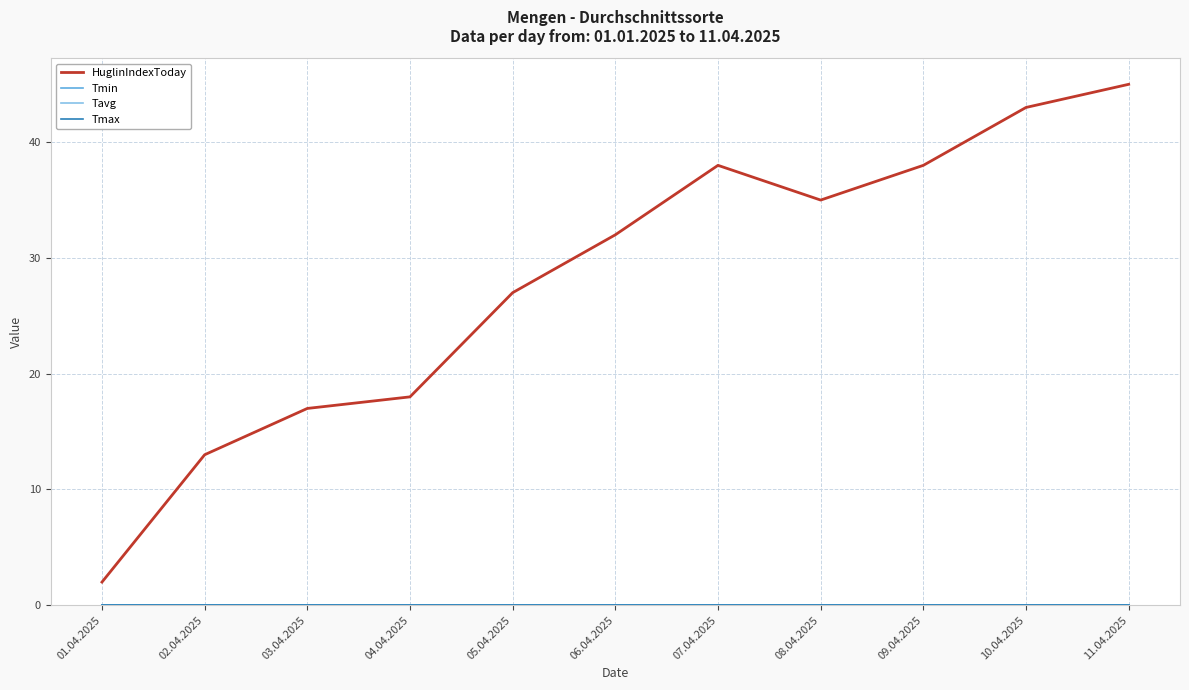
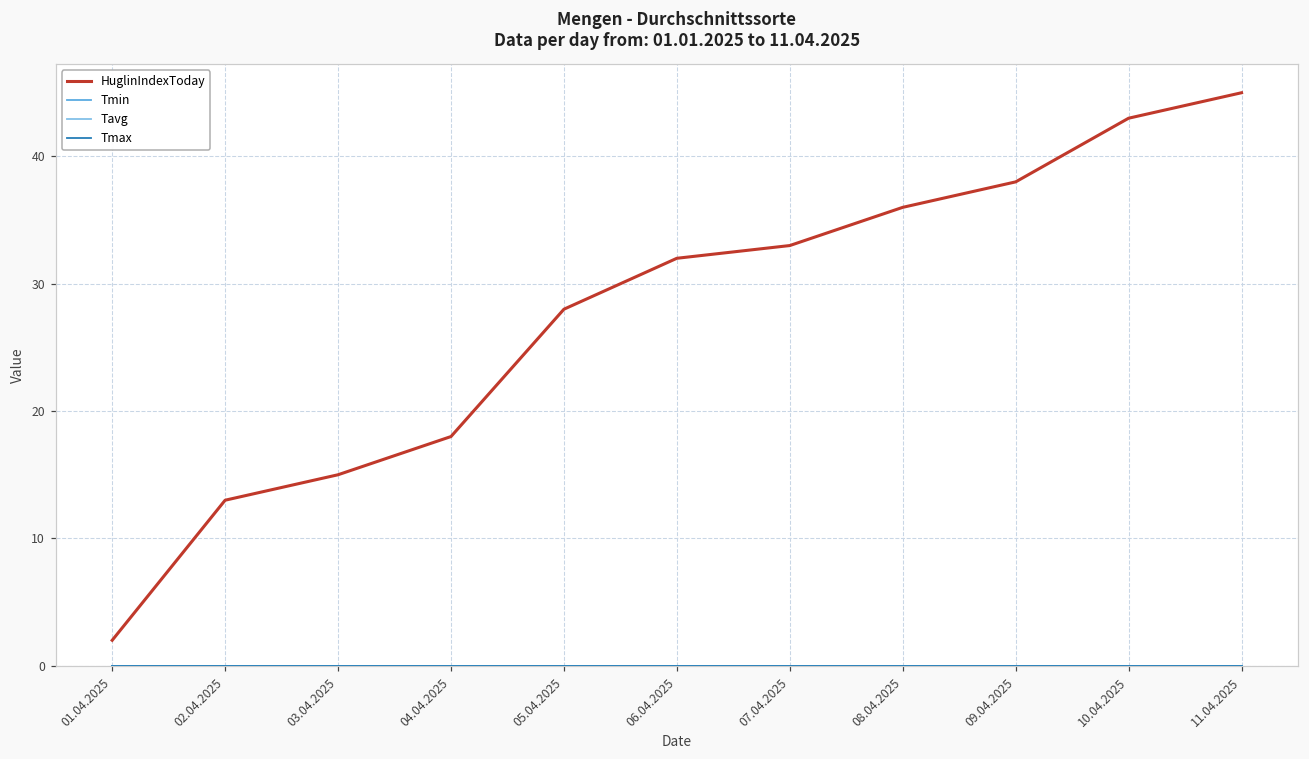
HuglinIndexToday, 03.04.2025: 17 -> 15
HuglinIndexToday, 05.04.2025: 27 -> 28
HuglinIndexToday, 07.04.2025: 38 -> 33
HuglinIndexToday, 08.04.2025: 35 -> 36
